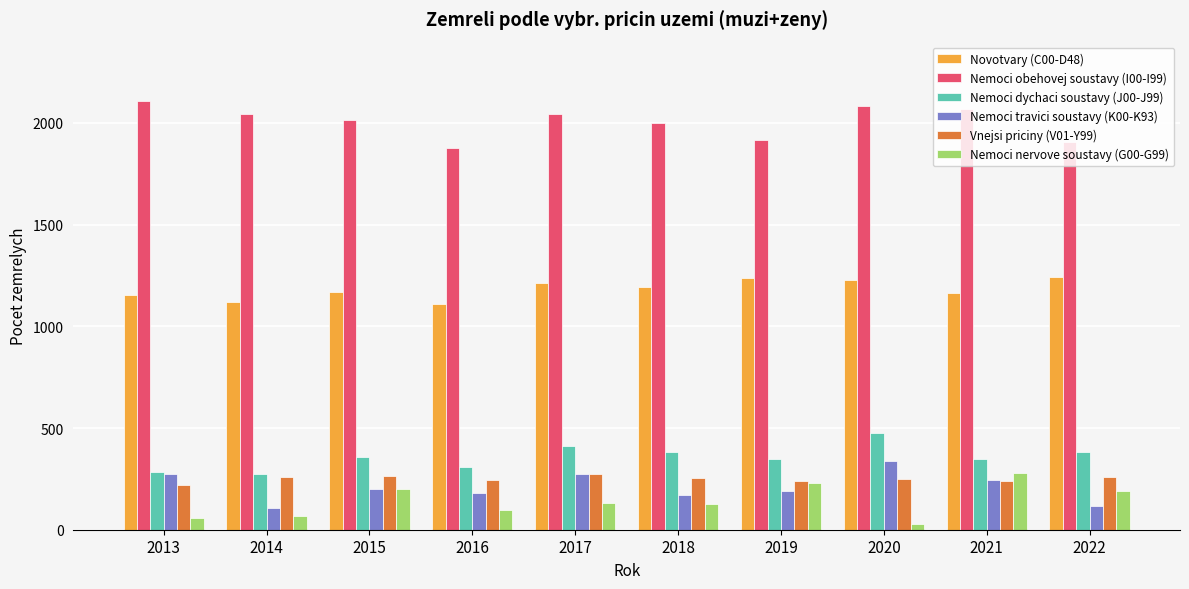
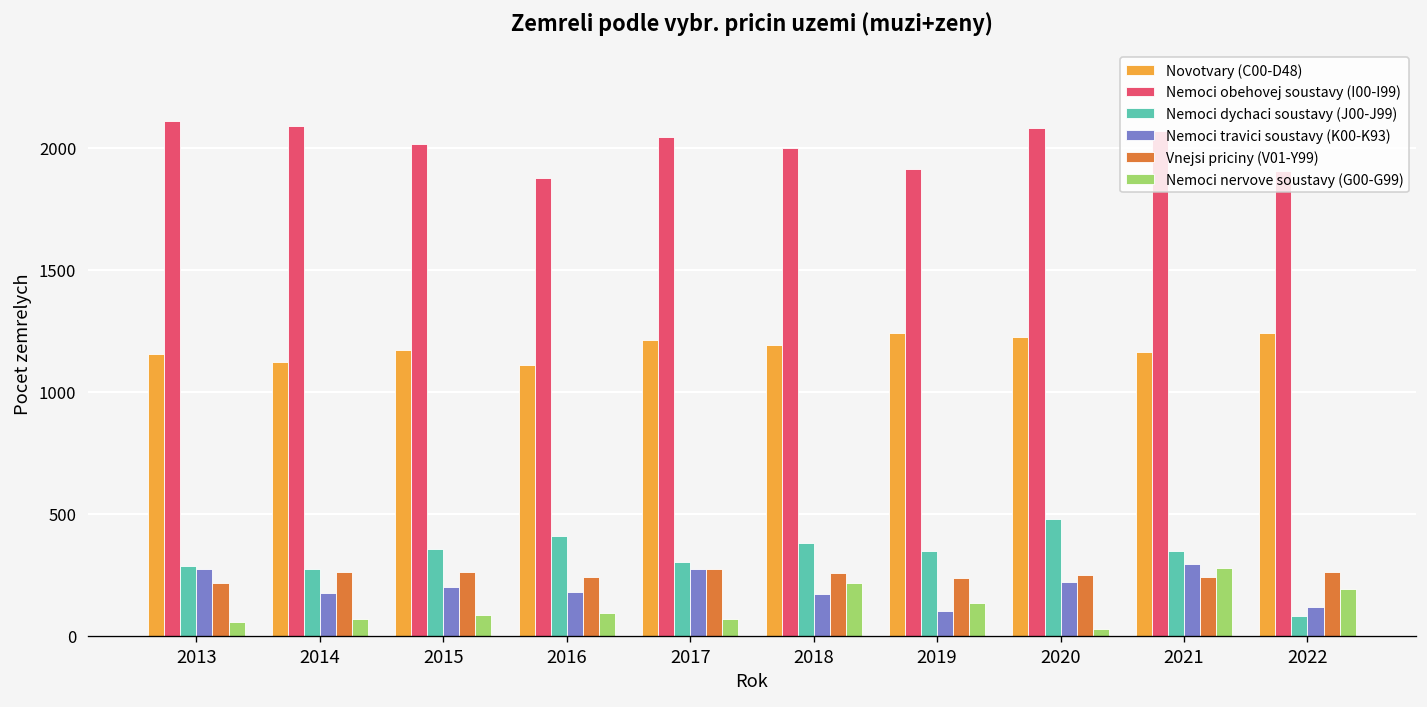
Nemoci obehovej soustavy (I00-I99), 2014: 2040 -> 2090
Nemoci travici soustavy (K00-K93), 2014: 110 -> 180
Nemoci nervove soustavy (G00-G99), 2015: 200 -> 90
Nemoci dychaci soustavy (J00-J99), 2016: 310 -> 410
Nemoci dychaci soustavy (J00-J99), 2017: 410 -> 300
Nemoci nervove soustavy (G00-G99), 2017: 130 -> 70
Nemoci nervove soustavy (G00-G99), 2018: 130 -> 220
Nemoci travici soustavy (K00-K93), 2019: 190 -> 100
Nemoci nervove soustavy (G00-G99), 2019: 230 -> 140
Nemoci travici soustavy (K00-K93), 2020: 340 -> 220
Nemoci travici soustavy (K00-K93), 2021: 250 -> 300
Nemoci dychaci soustavy (J00-J99), 2022: 380 -> 80
